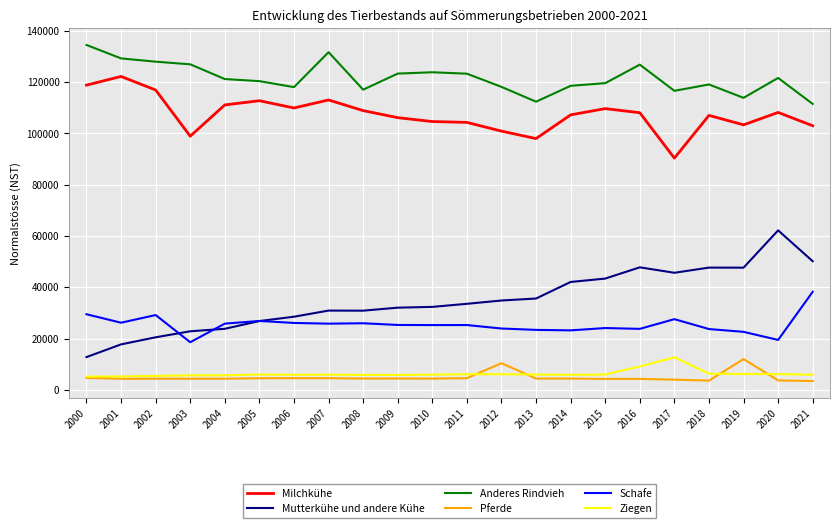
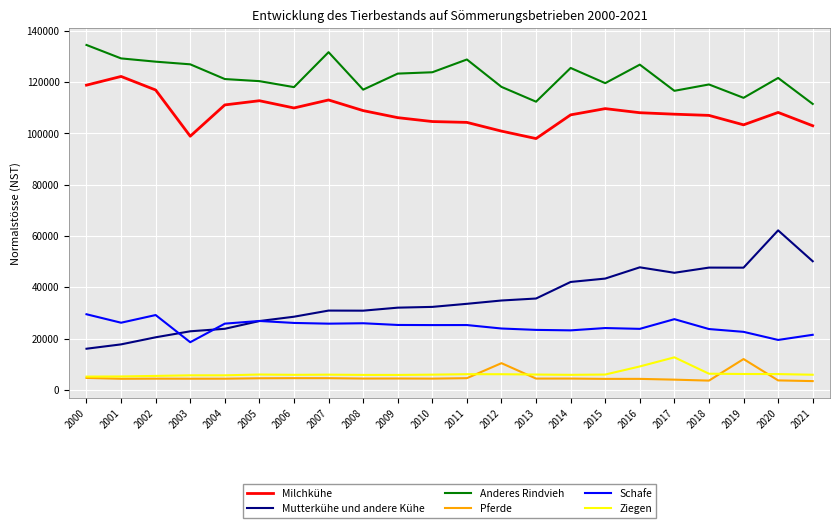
Mutterkühe und andere Kühe, 2000: 13000 -> 16000
Anderes Rindvieh, 2011: 123000 -> 129000
Anderes Rindvieh, 2014: 119000 -> 125000
Milchkühe, 2017: 90000 -> 107000
Schafe, 2021: 38000 -> 21000
